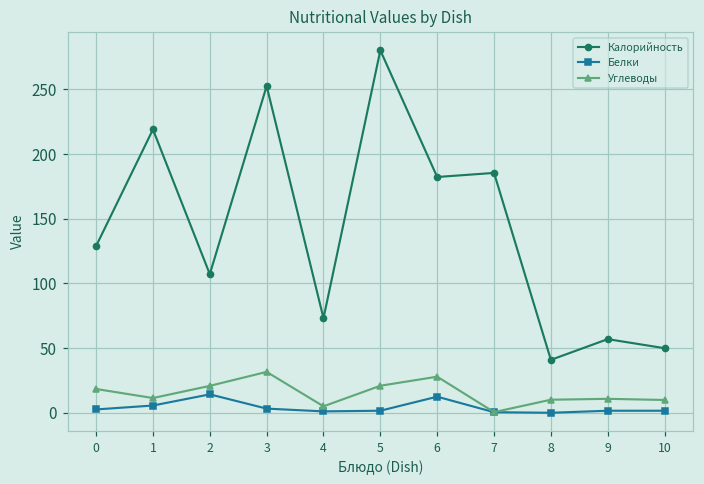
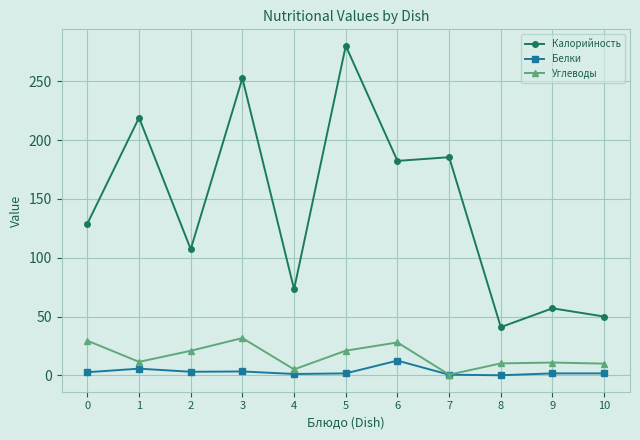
Углеводы, 0: 18 -> 29
Белки, 2: 14 -> 3
